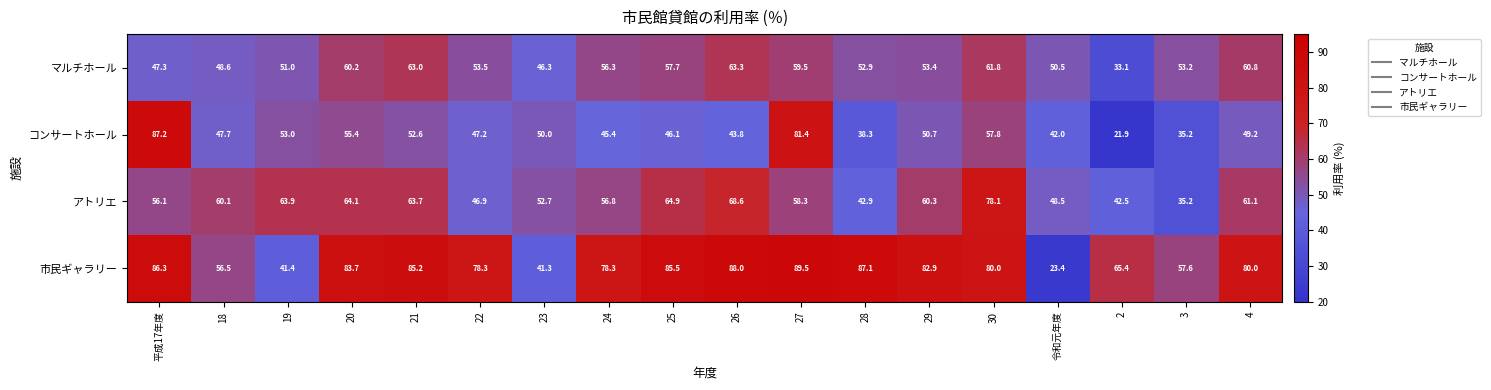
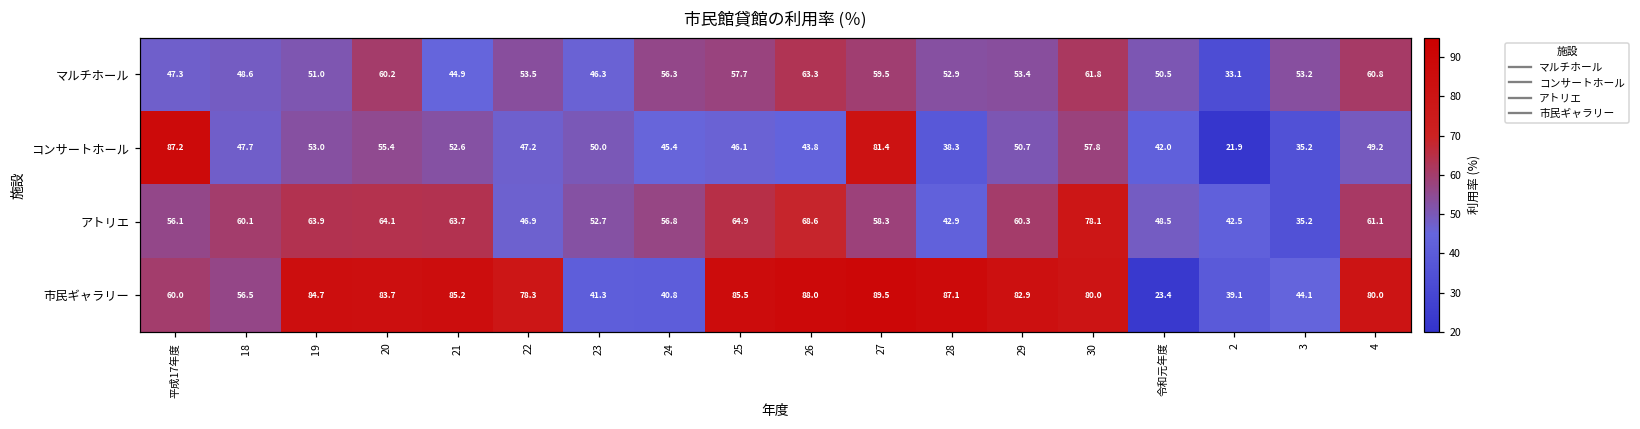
マルチホール, 21: 63.0 -> 44.9
市民ギャラリー, 平成17年度: 86.3 -> 60.0
市民ギャラリー, 19: 41.4 -> 84.7
市民ギャラリー, 24: 78.3 -> 40.8
市民ギャラリー, 2: 65.4 -> 39.1
市民ギャラリー, 3: 57.6 -> 44.1
